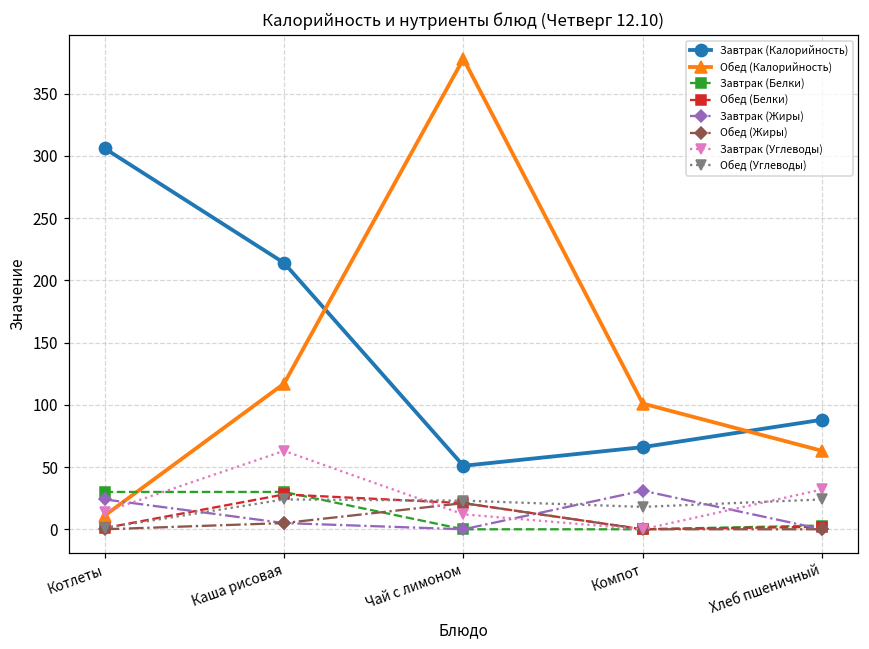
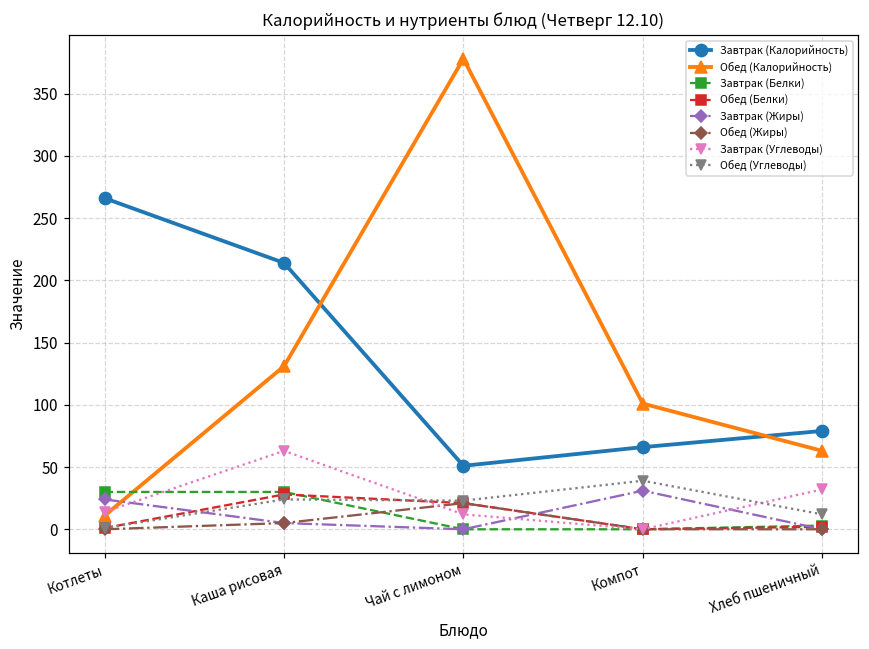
Завтрак (Калорийность), Котлеты: 306 -> 266
Обед (Калорийность), Каша рисовая: 117 -> 131
Обед (Углеводы), Компот: 18 -> 39
Завтрак (Калорийность), Хлеб пшеничный: 88 -> 79
Обед (Углеводы), Хлеб пшеничный: 24 -> 12
